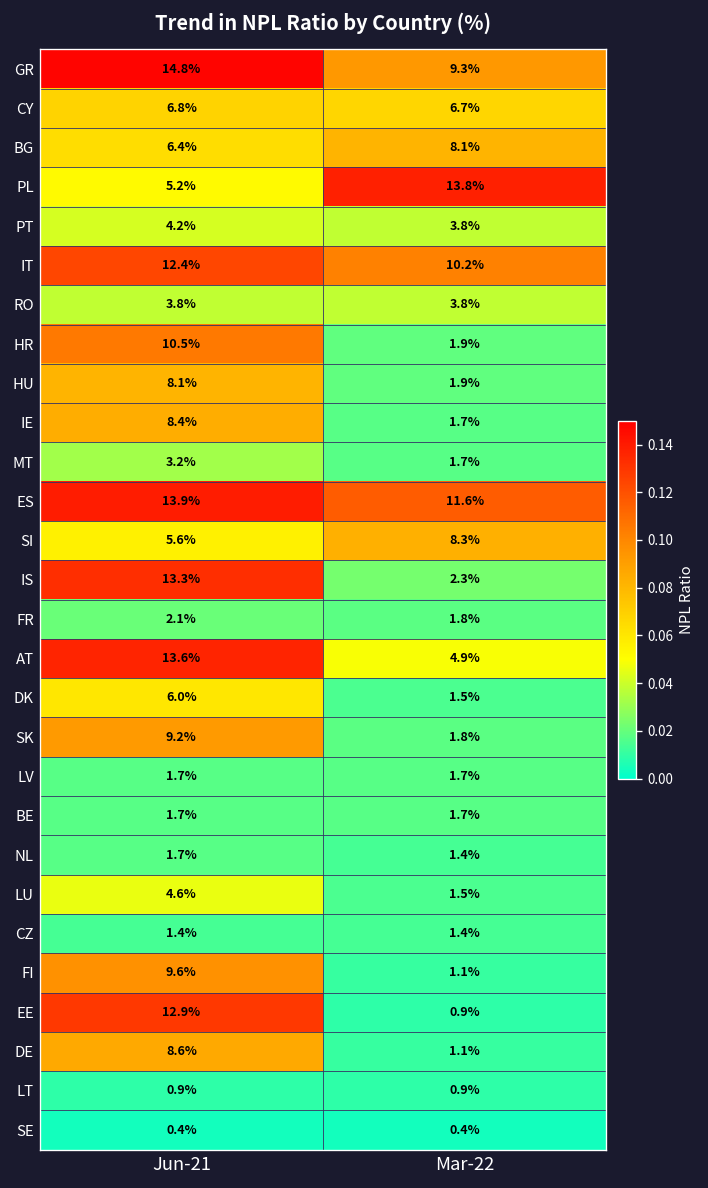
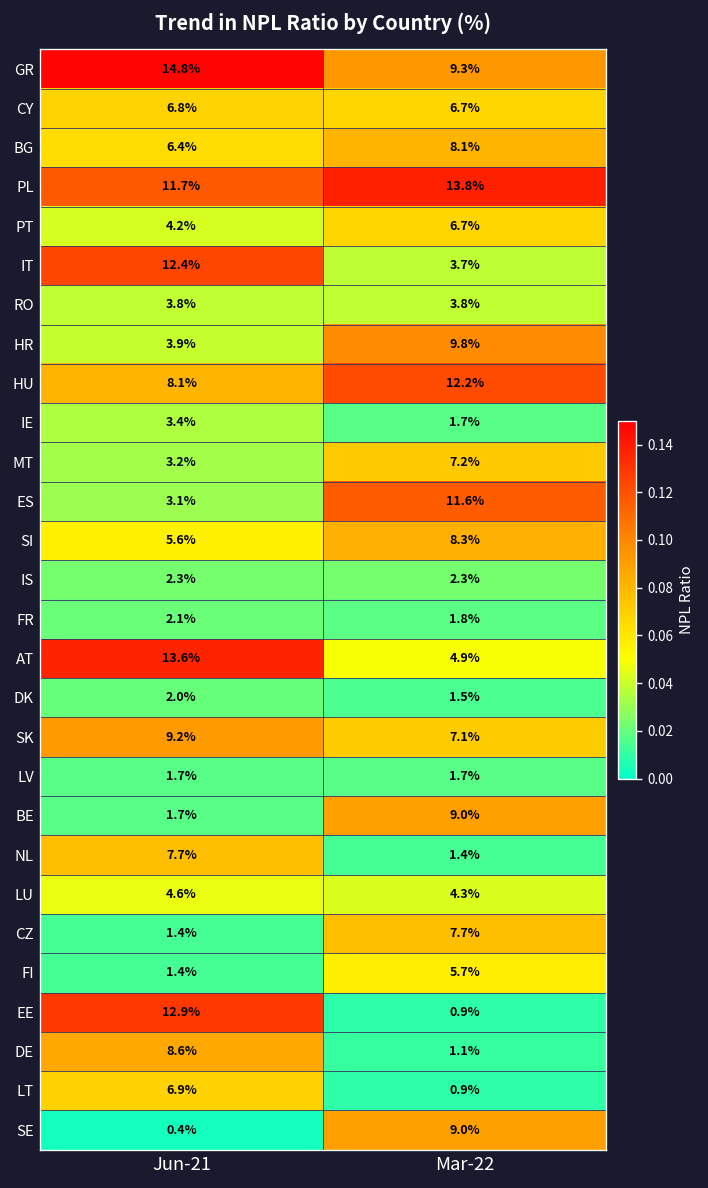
PL, Jun-21: 5.2% -> 11.7%
PT, Mar-22: 3.8% -> 6.7%
IT, Mar-22: 10.2% -> 3.7%
HR, Jun-21: 10.5% -> 3.9%
HR, Mar-22: 1.9% -> 9.8%
HU, Mar-22: 1.9% -> 12.2%
IE, Jun-21: 8.4% -> 3.4%
MT, Mar-22: 1.7% -> 7.2%
ES, Jun-21: 13.9% -> 3.1%
IS, Jun-21: 13.3% -> 2.3%
DK, Jun-21: 6.0% -> 2.0%
SK, Mar-22: 1.8% -> 7.1%
BE, Mar-22: 1.7% -> 9.0%
NL, Jun-21: 1.7% -> 7.7%
LU, Mar-22: 1.5% -> 4.3%
CZ, Mar-22: 1.4% -> 7.7%
FI, Jun-21: 9.6% -> 1.4%
FI, Mar-22: 1.1% -> 5.7%
LT, Jun-21: 0.9% -> 6.9%
SE, Mar-22: 0.4% -> 9.0%
